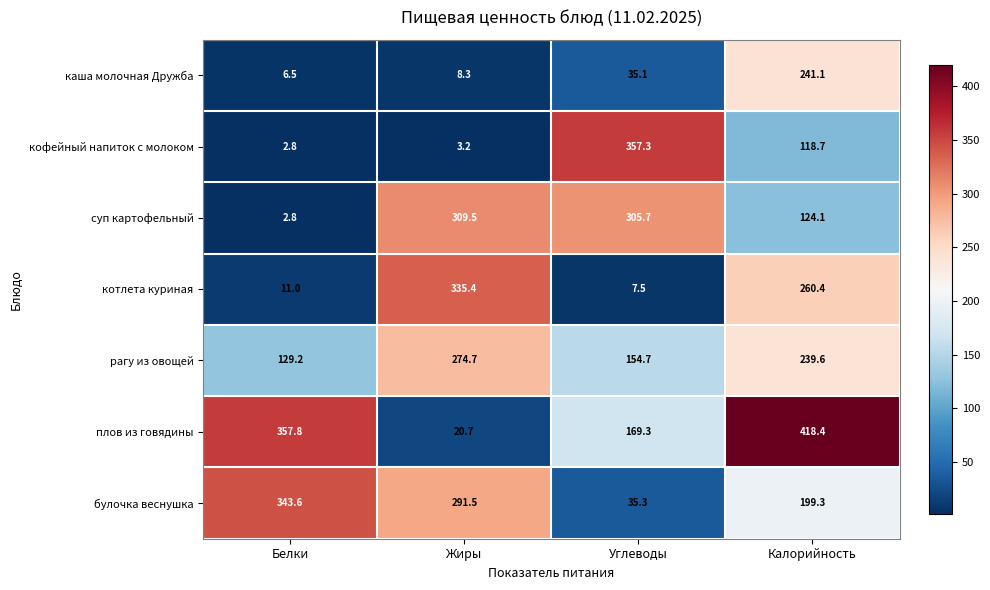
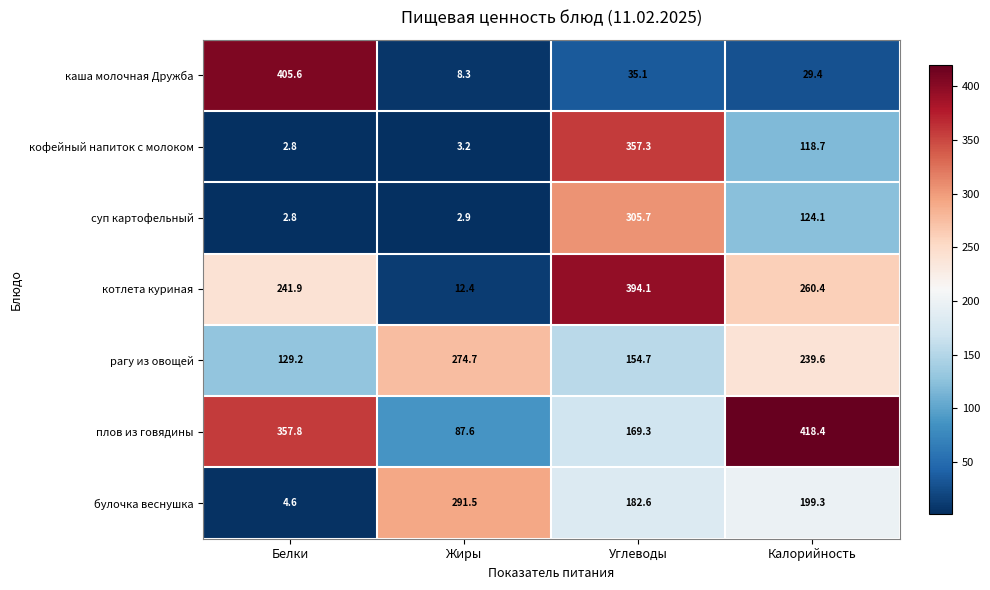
каша молочная Дружба, Белки: 6.5 -> 405.6
каша молочная Дружба, Калорийность: 241.1 -> 29.4
суп картофельный, Жиры: 309.5 -> 2.9
котлета куриная, Белки: 11.0 -> 241.9
котлета куриная, Жиры: 335.4 -> 12.4
котлета куриная, Углеводы: 7.5 -> 394.1
плов из говядины, Жиры: 20.7 -> 87.6
булочка веснушка, Белки: 343.6 -> 4.6
булочка веснушка, Углеводы: 35.3 -> 182.6
